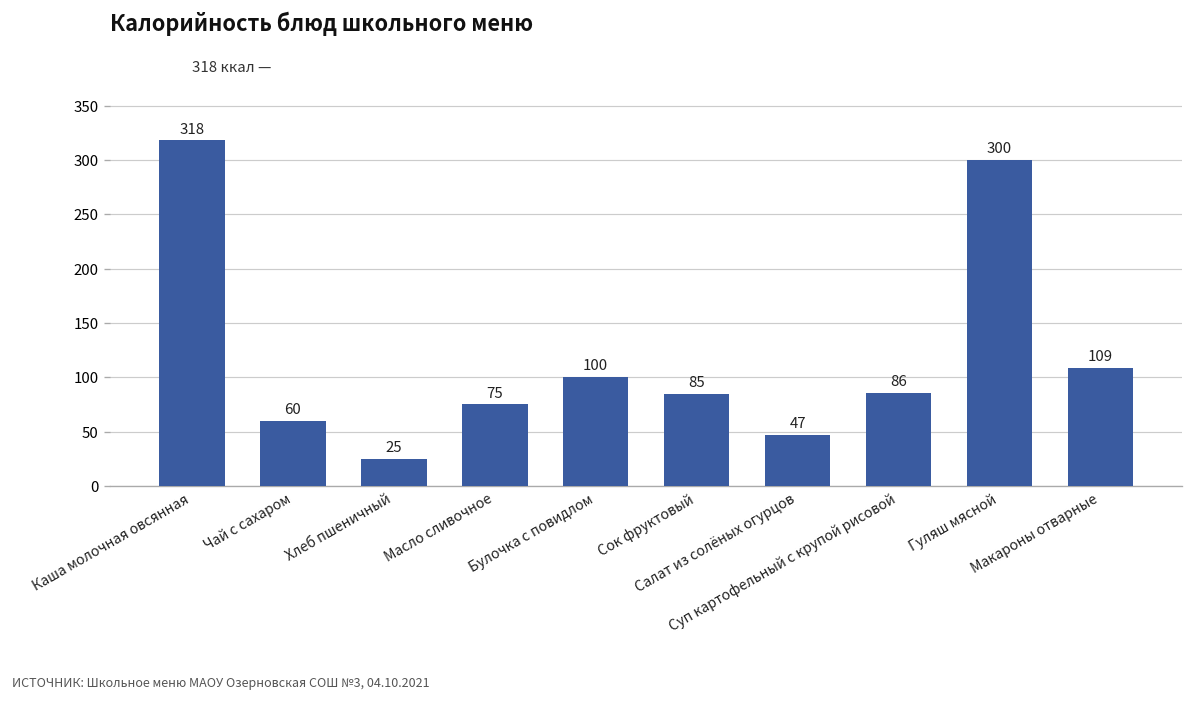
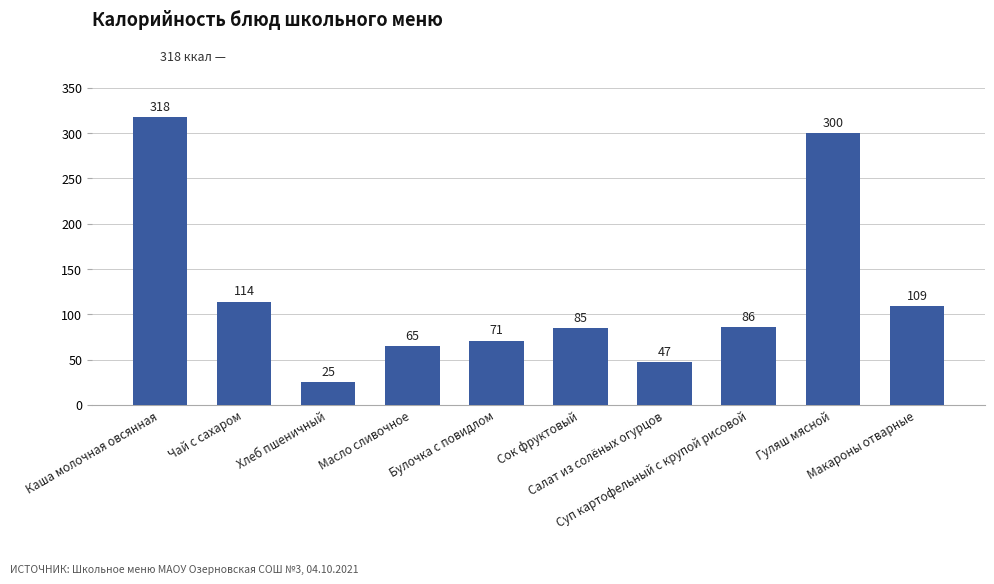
Чай с сахаром: 60 -> 114
Масло сливочное: 75 -> 65
Булочка с повидлом: 100 -> 71
